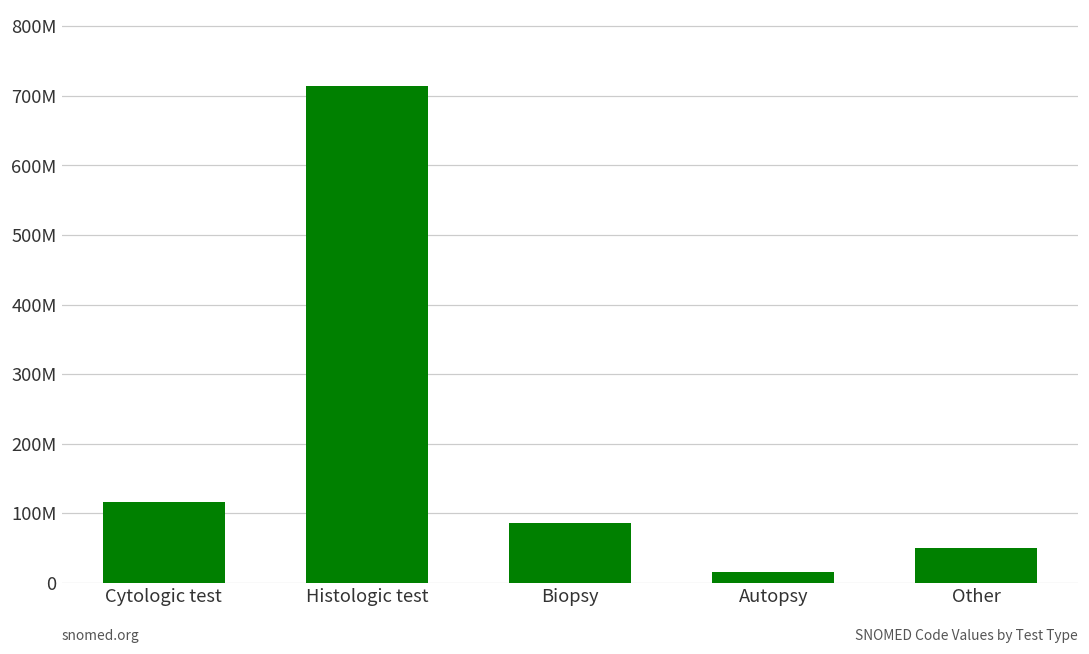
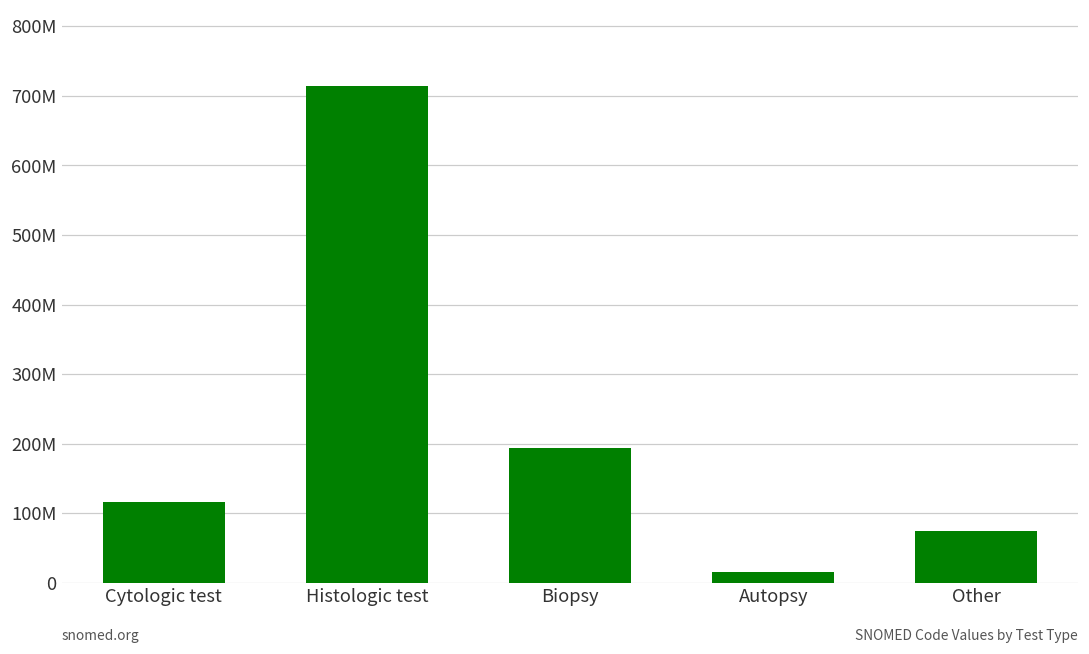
Biopsy: 90000000 -> 190000000
Other: 50000000 -> 70000000
